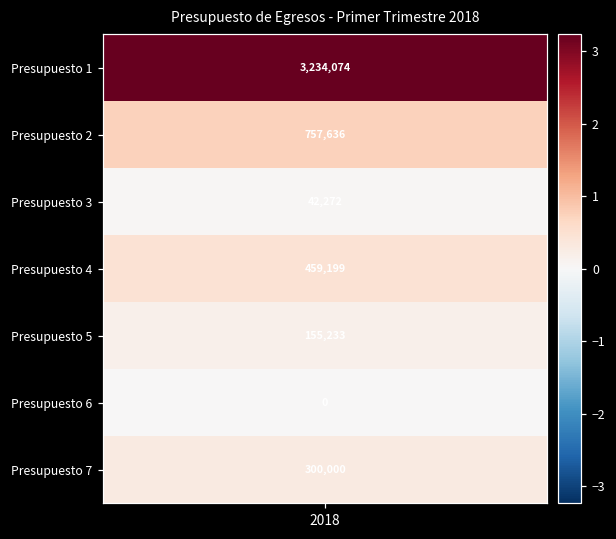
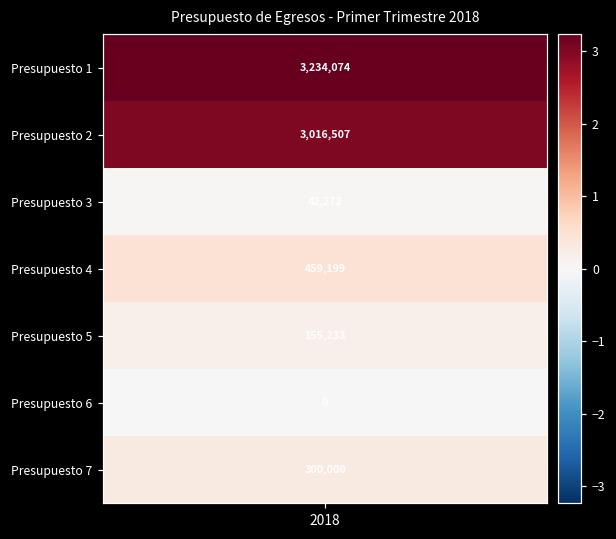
Presupuesto 2, 2018: 757,636 -> 3,016,507
